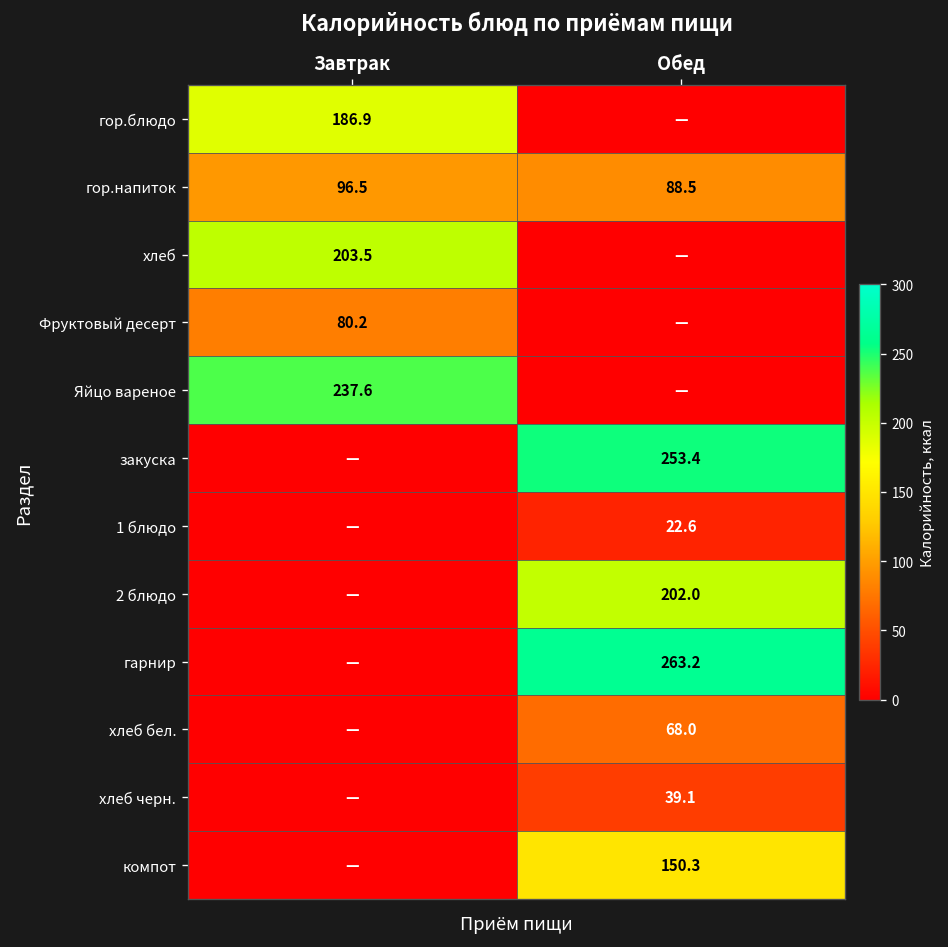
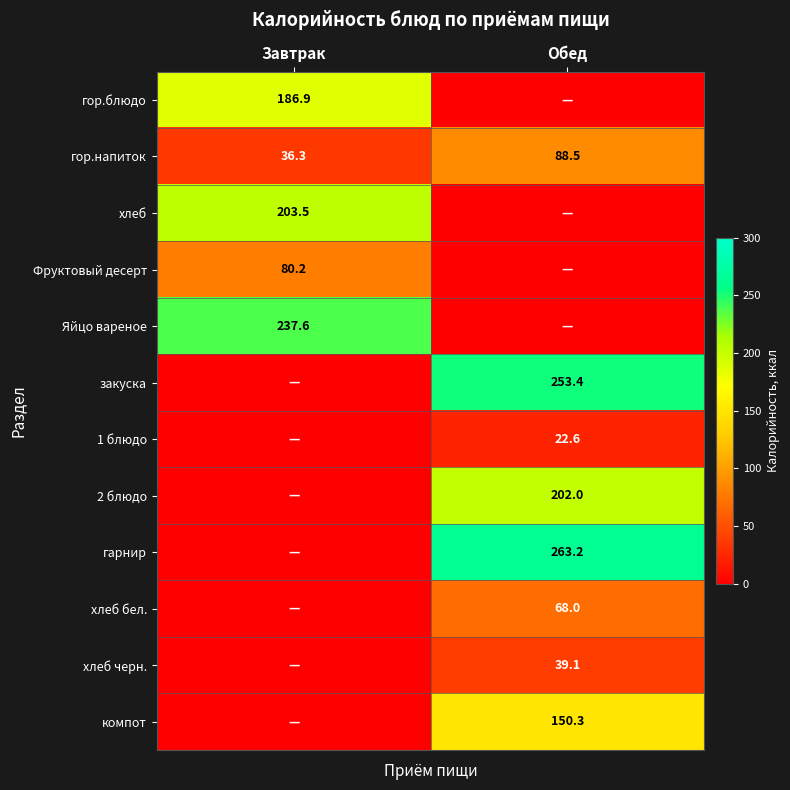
гор.напиток, Завтрак: 96.5 -> 36.3
